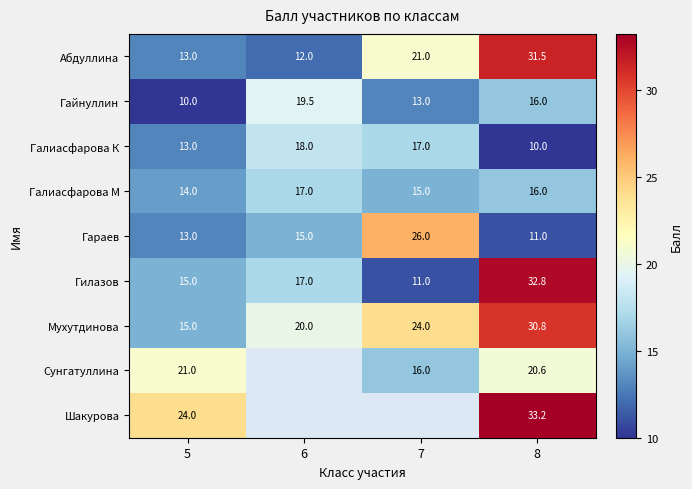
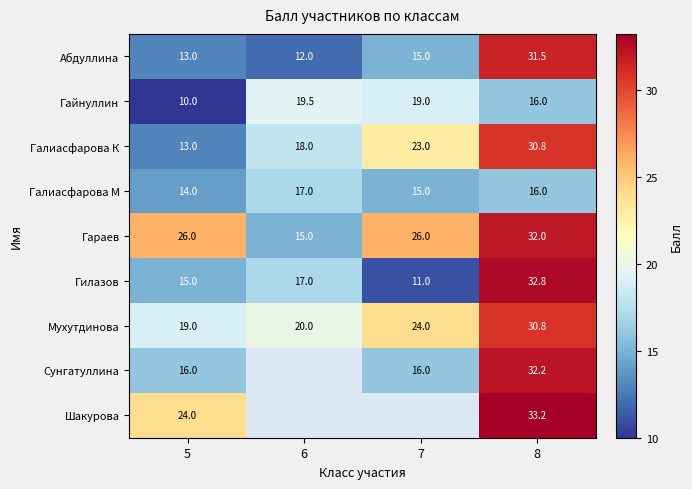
Абдуллина, 7: 21.0 -> 15.0
Гайнуллин, 7: 13.0 -> 19.0
Галиасфарова К, 7: 17.0 -> 23.0
Галиасфарова К, 8: 10.0 -> 30.8
Гараев, 5: 13.0 -> 26.0
Гараев, 8: 11.0 -> 32.0
Мухутдинова, 5: 15.0 -> 19.0
Сунгатуллина, 5: 21.0 -> 16.0
Сунгатуллина, 8: 20.6 -> 32.2
